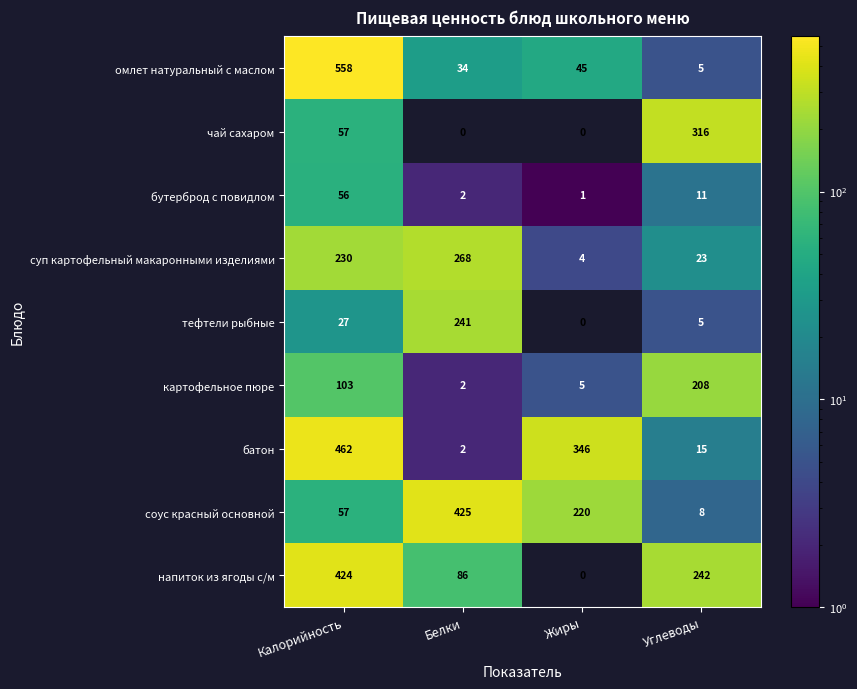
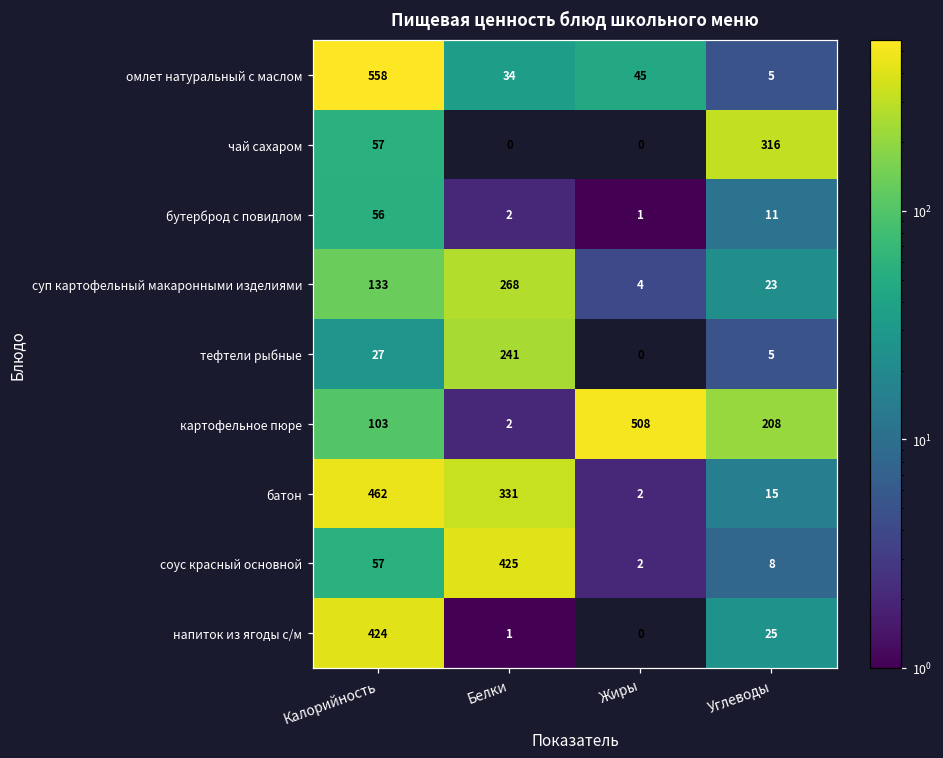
суп картофельный макаронными изделиями, Калорийность: 230 -> 133
картофельное пюре, Жиры: 5 -> 508
батон, Белки: 2 -> 331
батон, Жиры: 346 -> 2
соус красный основной, Жиры: 220 -> 2
напиток из ягоды с/м, Белки: 86 -> 1
напиток из ягоды с/м, Углеводы: 242 -> 25
